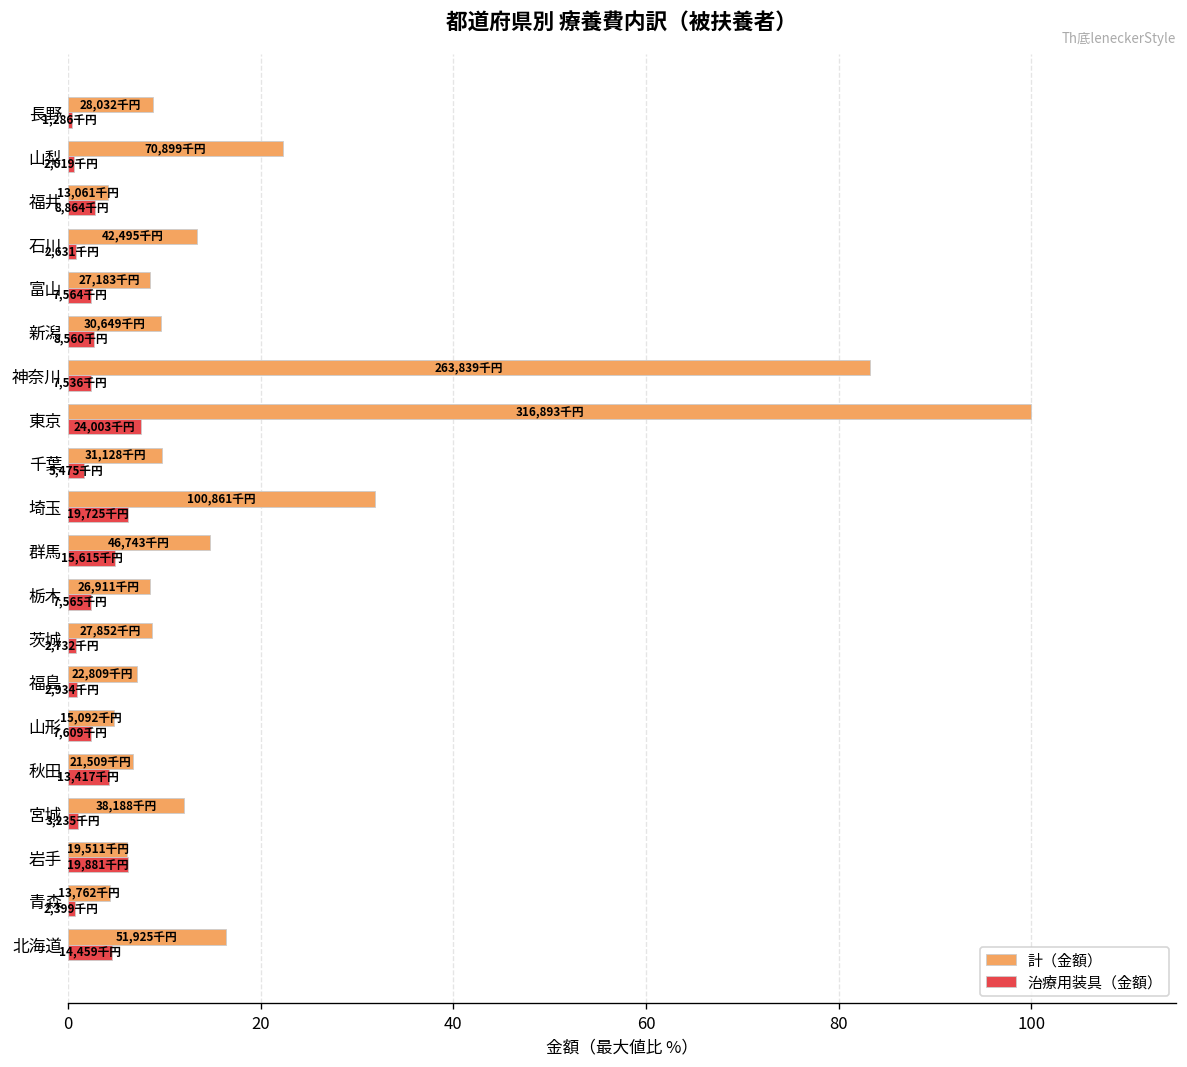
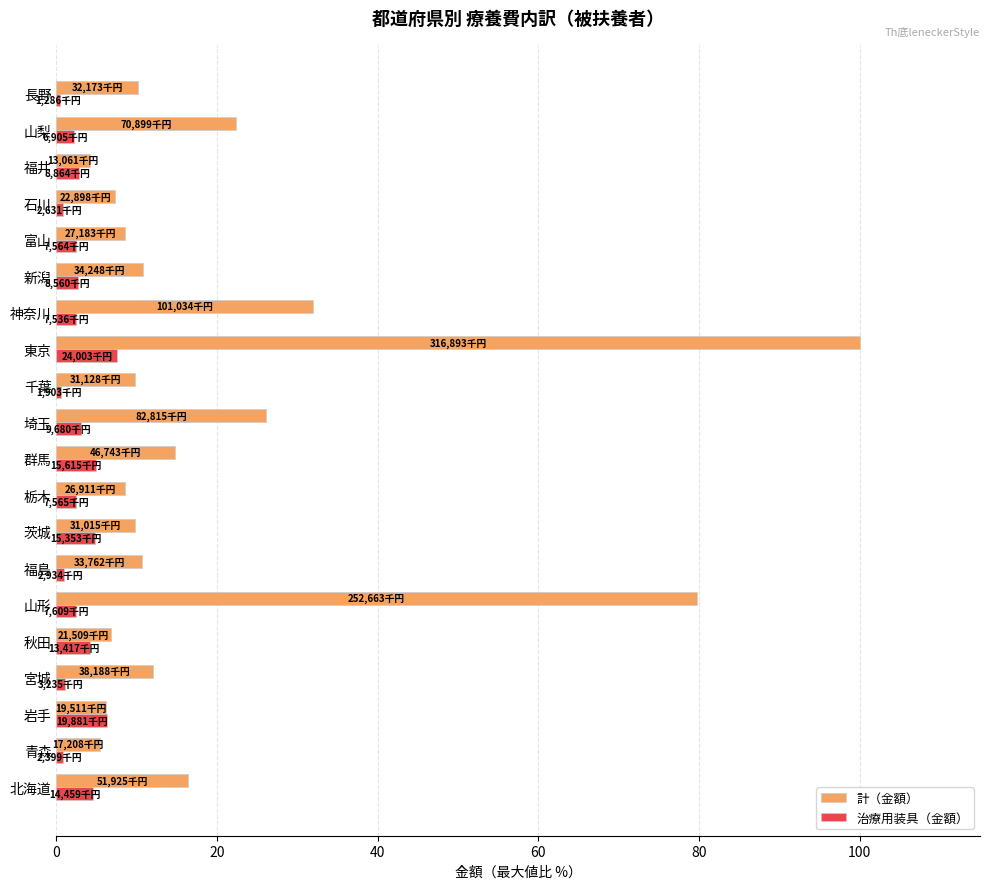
計（金額）, 長野: 28,032 -> 32,173
治療用装具（金額）, 山梨: 2,019 -> 6,905
計（金額）, 石川: 42,495 -> 22,898
計（金額）, 新潟: 30,649 -> 34,248
計（金額）, 神奈川: 263,839 -> 101,034
治療用装具（金額）, 千葉: 5,475 -> 1,903
計（金額）, 埼玉: 100,861 -> 82,815
治療用装具（金額）, 埼玉: 19,725 -> 9,680
計（金額）, 茨城: 27,852 -> 31,015
治療用装具（金額）, 茨城: 2,732 -> 15,353
計（金額）, 福島: 22,809 -> 33,762
計（金額）, 山形: 15,092 -> 252,663
計（金額）, 青森: 13,762 -> 17,208
